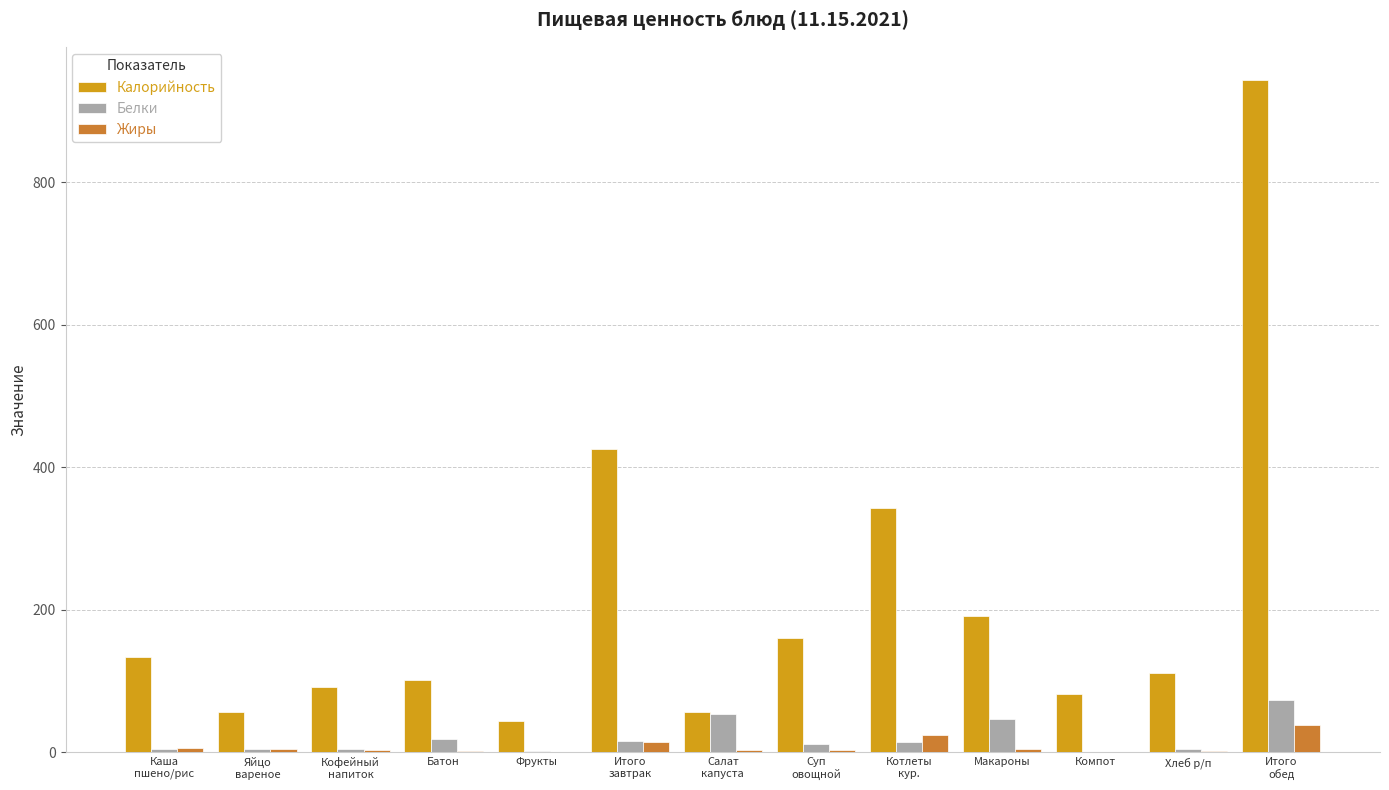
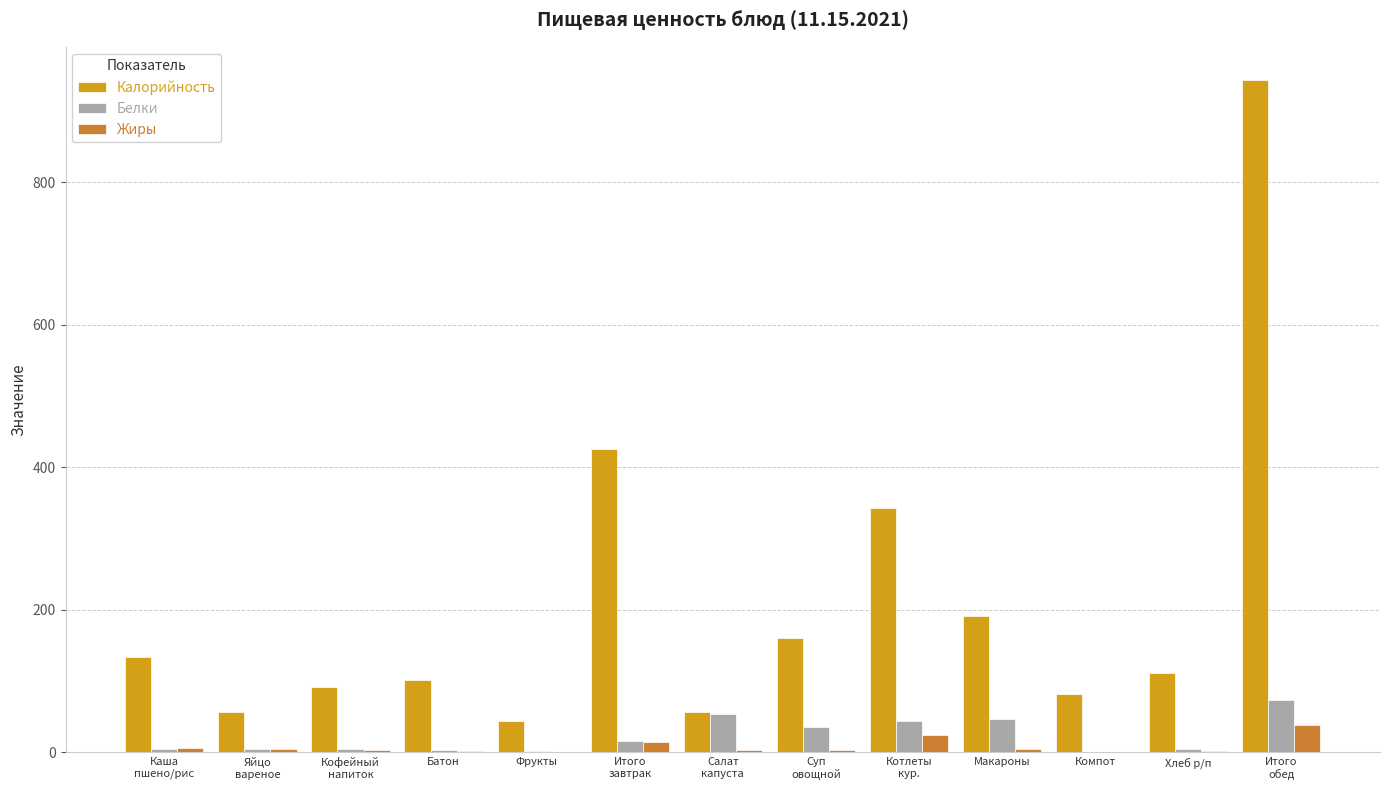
Белки, Батон: 20 -> 0
Белки, Суп овощной: 10 -> 40
Белки, Котлеты кур.: 10 -> 40
